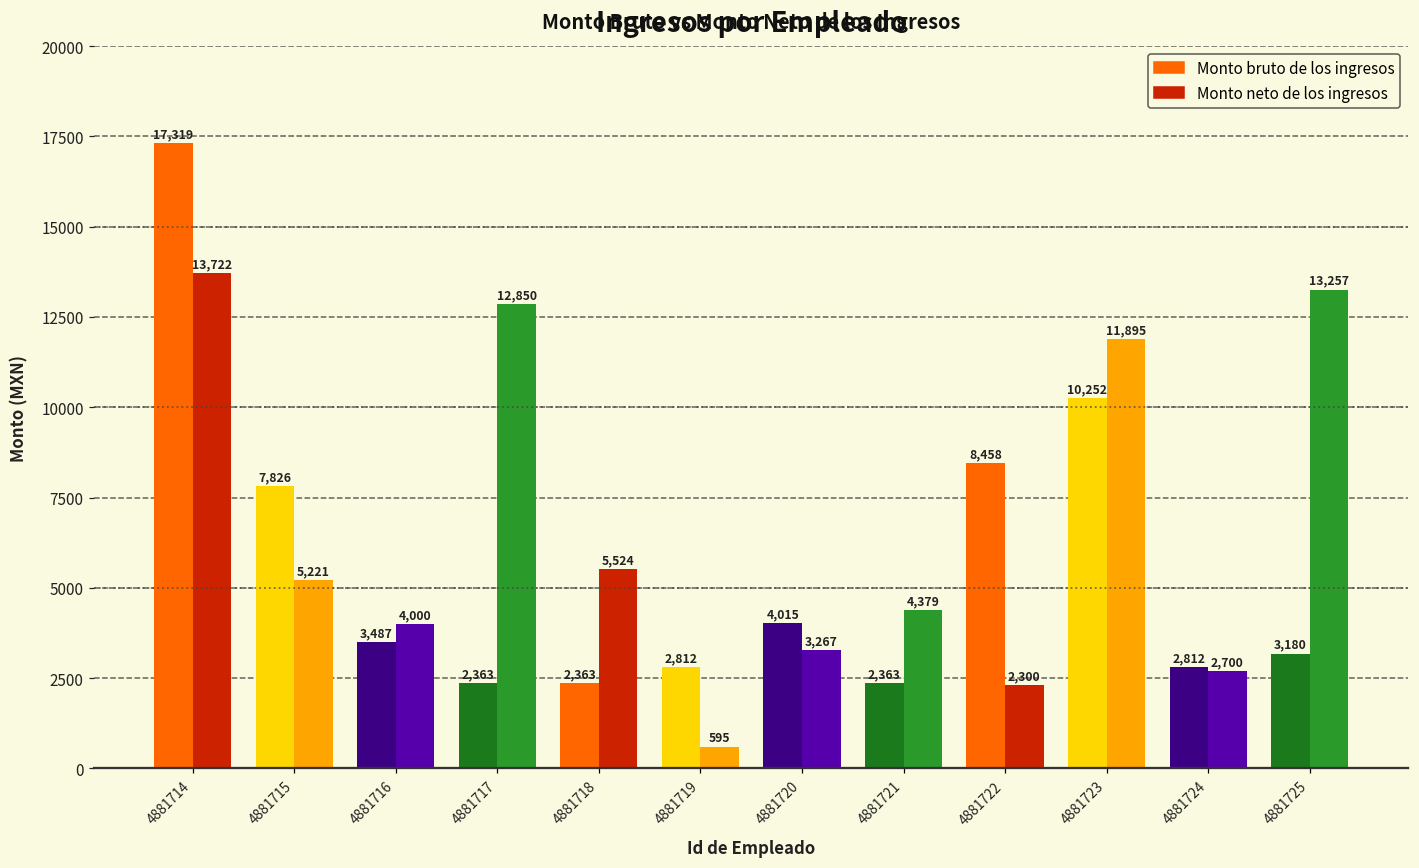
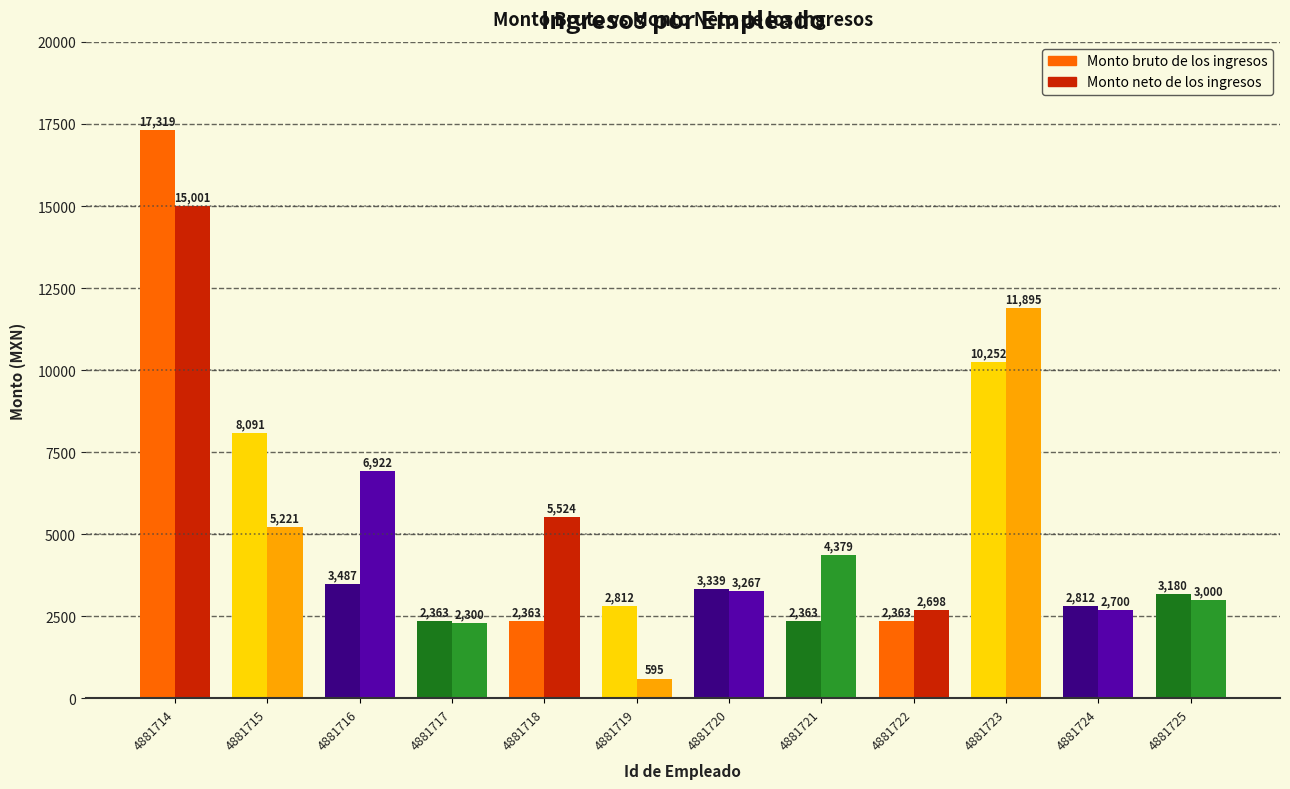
Monto neto de los ingresos, 4881714: 13,722 -> 15,001
Monto bruto de los ingresos, 4881715: 7,826 -> 8,091
Monto neto de los ingresos, 4881716: 4,000 -> 6,922
Monto neto de los ingresos, 4881717: 12,850 -> 2,300
Monto bruto de los ingresos, 4881720: 4,015 -> 3,339
Monto bruto de los ingresos, 4881722: 8,458 -> 2,363
Monto neto de los ingresos, 4881722: 2,300 -> 2,698
Monto neto de los ingresos, 4881725: 13,257 -> 3,000
